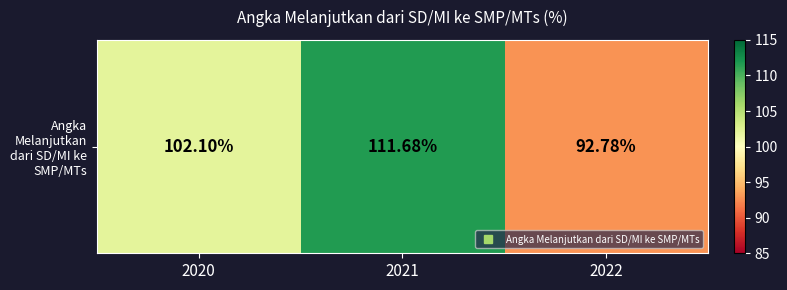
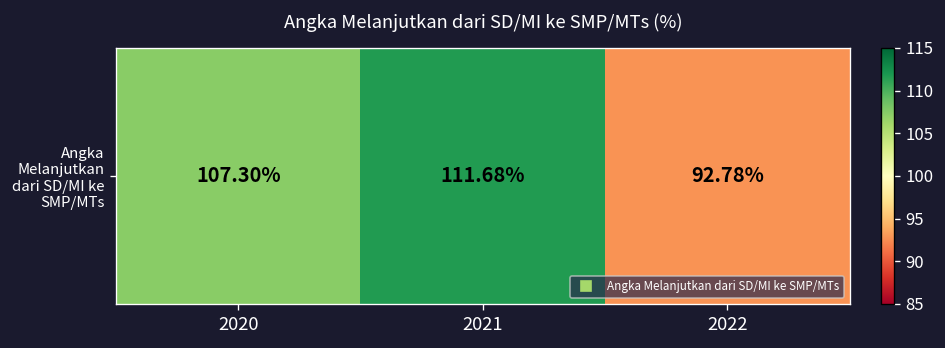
Angka Melanjutkan dari SD/MI ke SMP/MTs, 2020: 102.10% -> 107.30%
